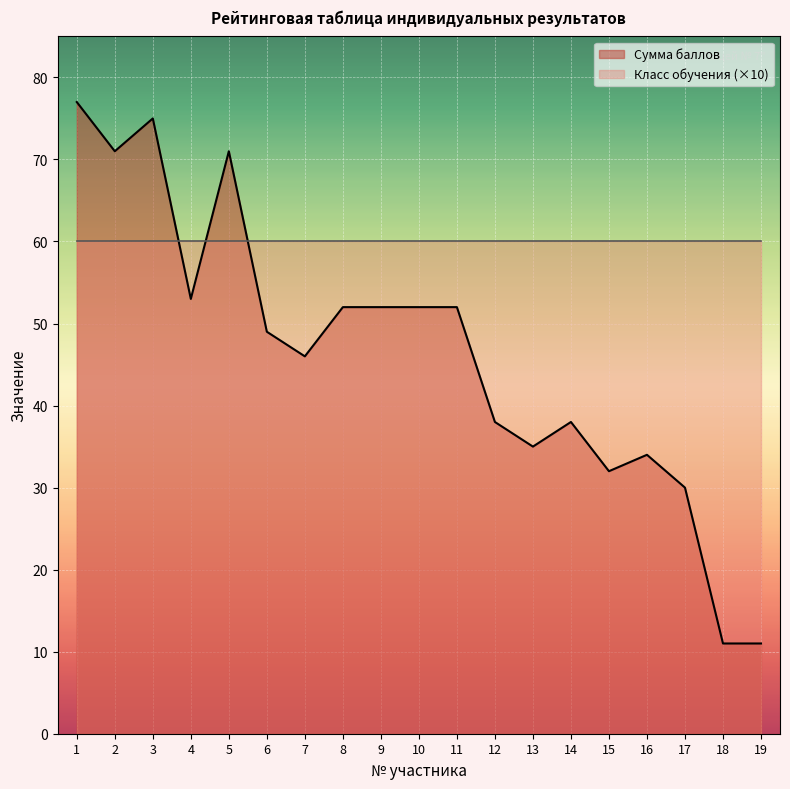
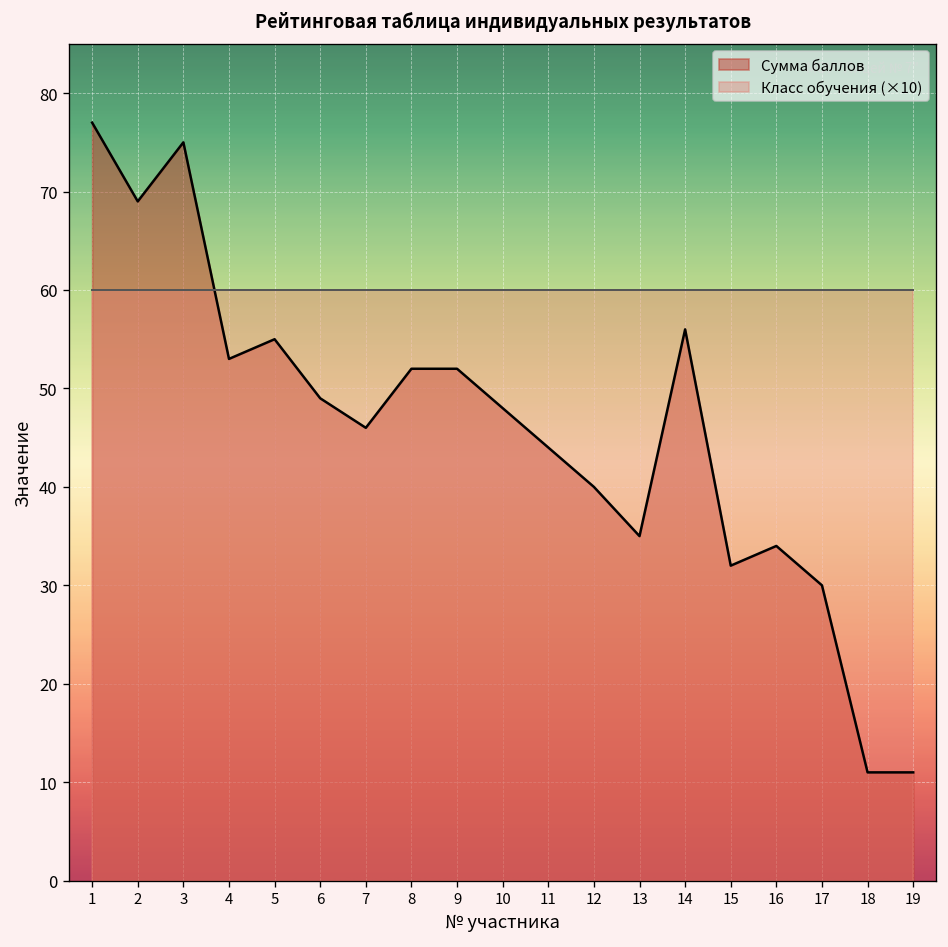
Сумма баллов, 2: 71 -> 69
Сумма баллов, 5: 71 -> 55
Сумма баллов, 10: 52 -> 48
Сумма баллов, 11: 52 -> 44
Сумма баллов, 12: 38 -> 40
Сумма баллов, 14: 38 -> 56
